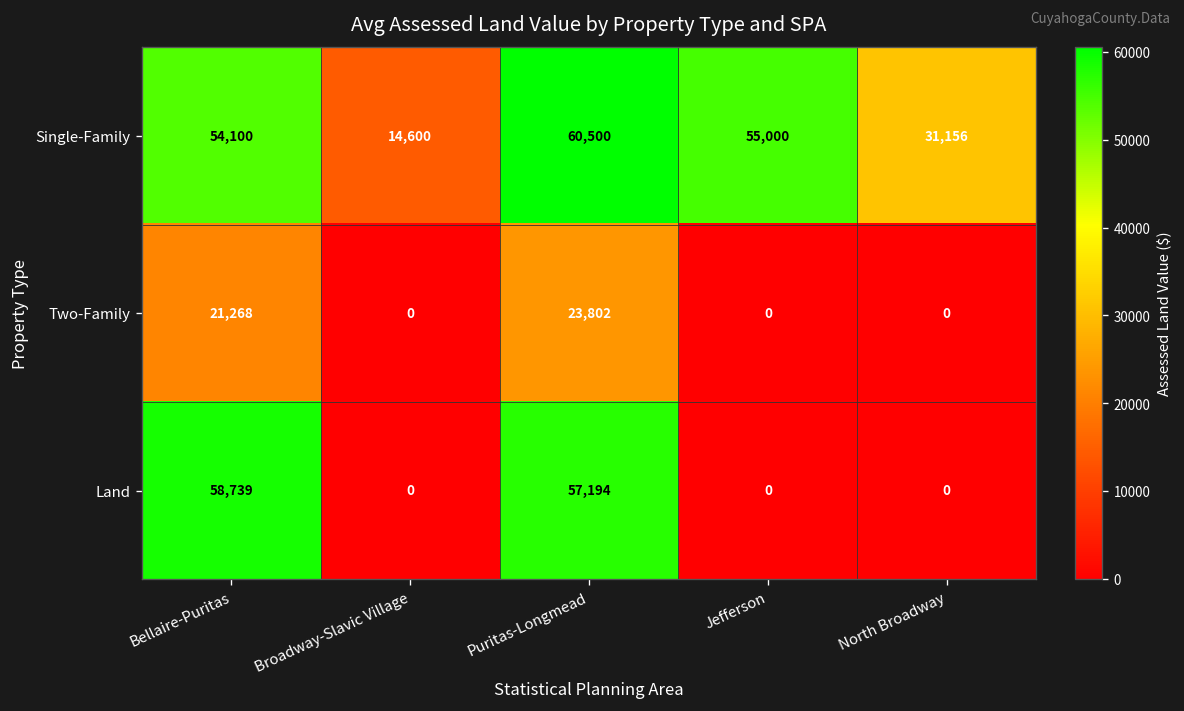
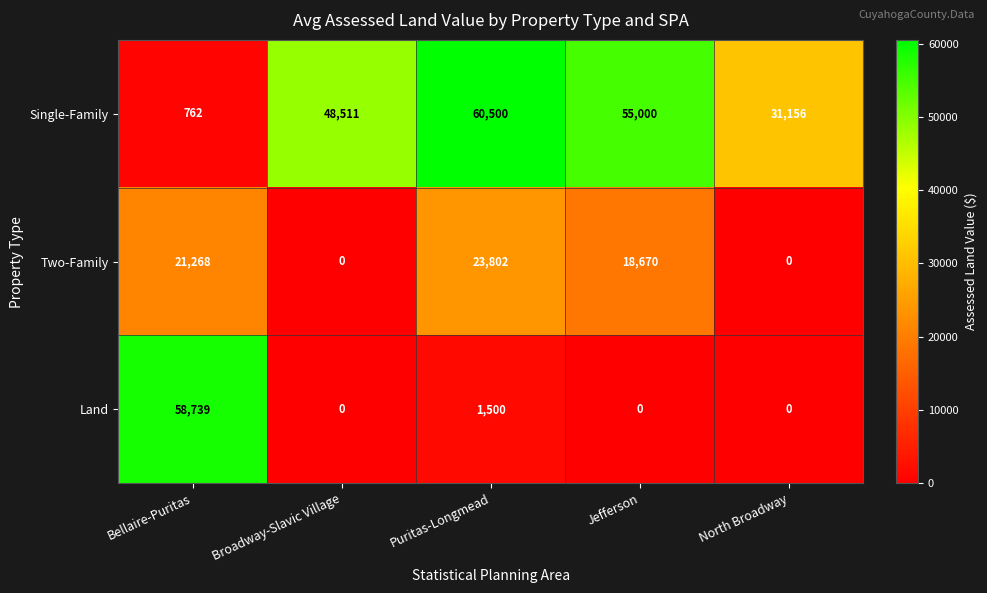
Single-Family, Bellaire-Puritas: 54,100 -> 762
Single-Family, Broadway-Slavic Village: 14,600 -> 48,511
Two-Family, Jefferson: 0 -> 18,670
Land, Puritas-Longmead: 57,194 -> 1,500
